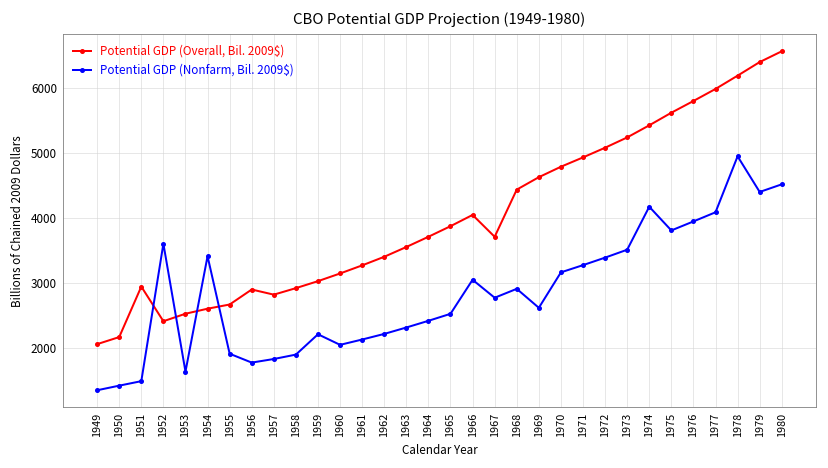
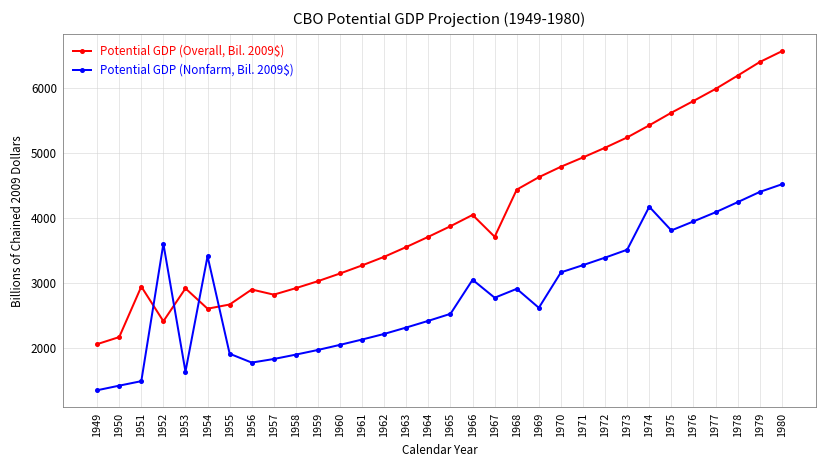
Potential GDP (Overall, Bil. 2009$), 1953: 2500 -> 2900
Potential GDP (Nonfarm, Bil. 2009$), 1959: 2200 -> 2000
Potential GDP (Nonfarm, Bil. 2009$), 1978: 4900 -> 4200
